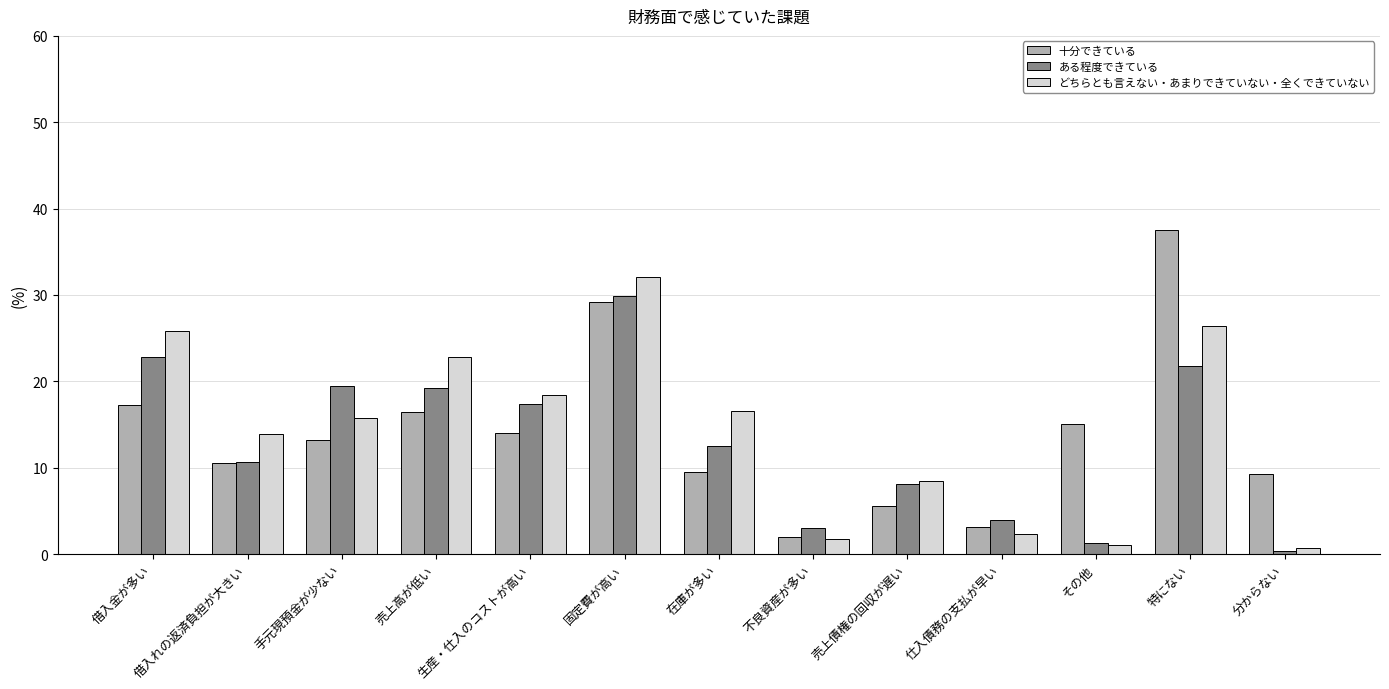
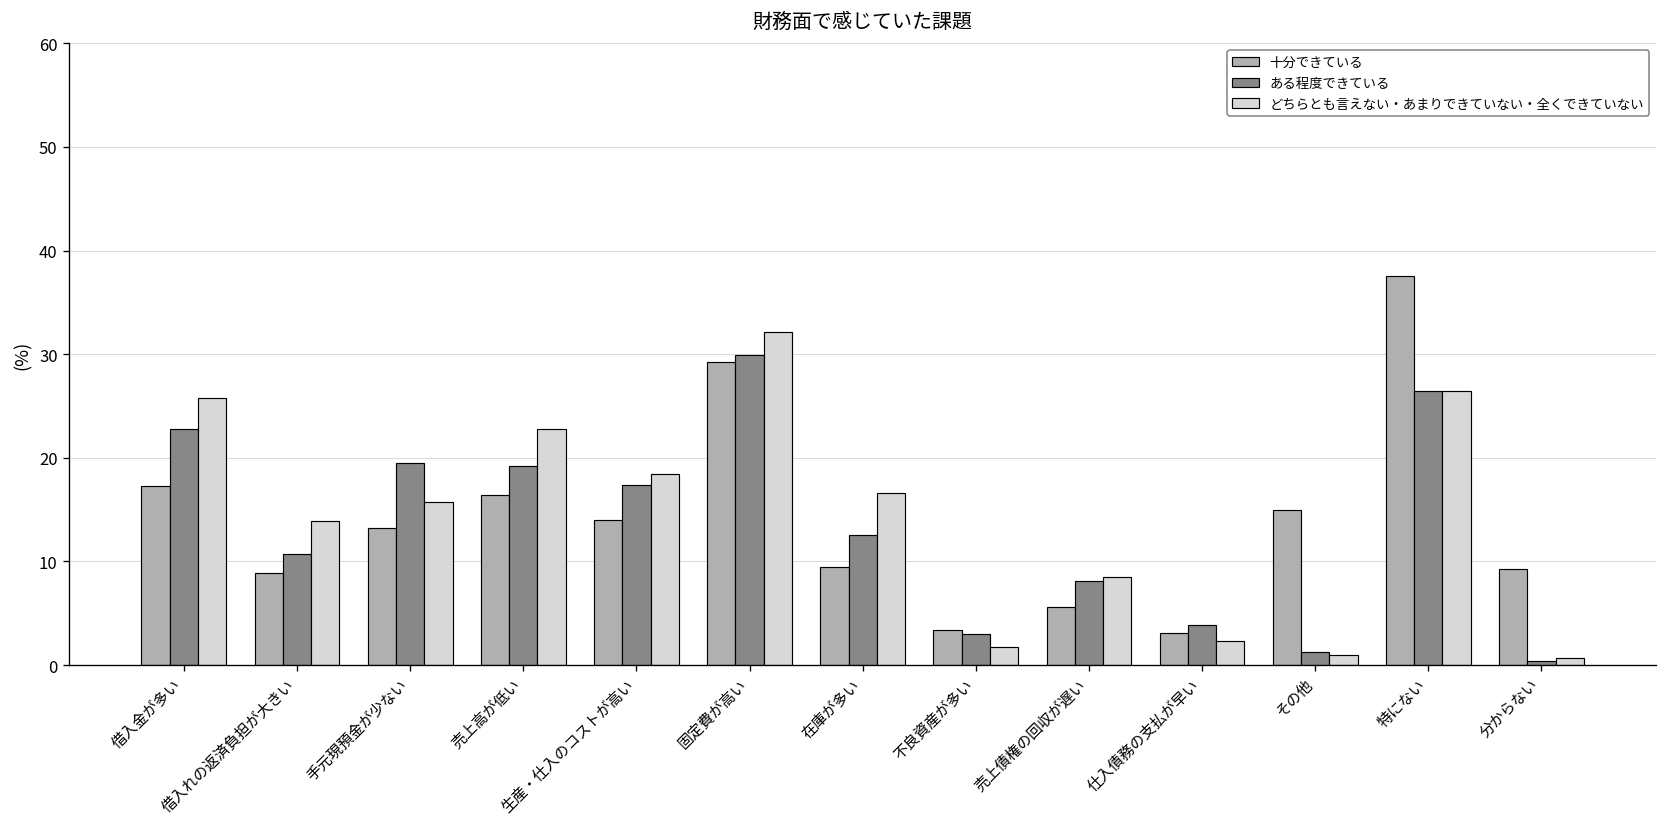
十分できている, 借入れの返済負担が大きい: 11 -> 9
十分できている, 不良資産が多い: 2 -> 3
ある程度できている, 特にない: 22 -> 26
